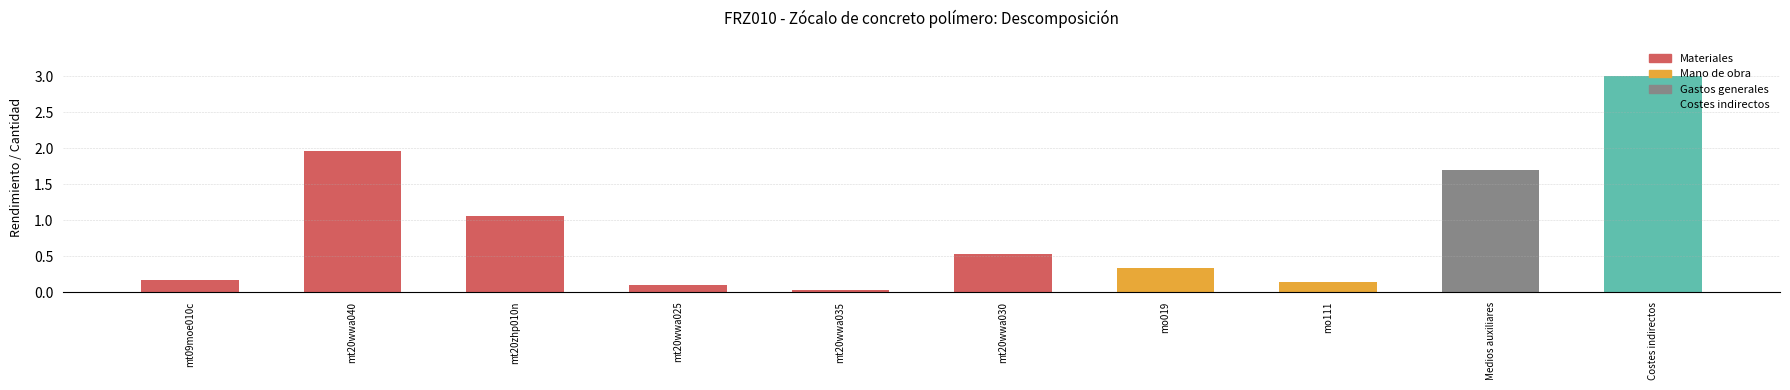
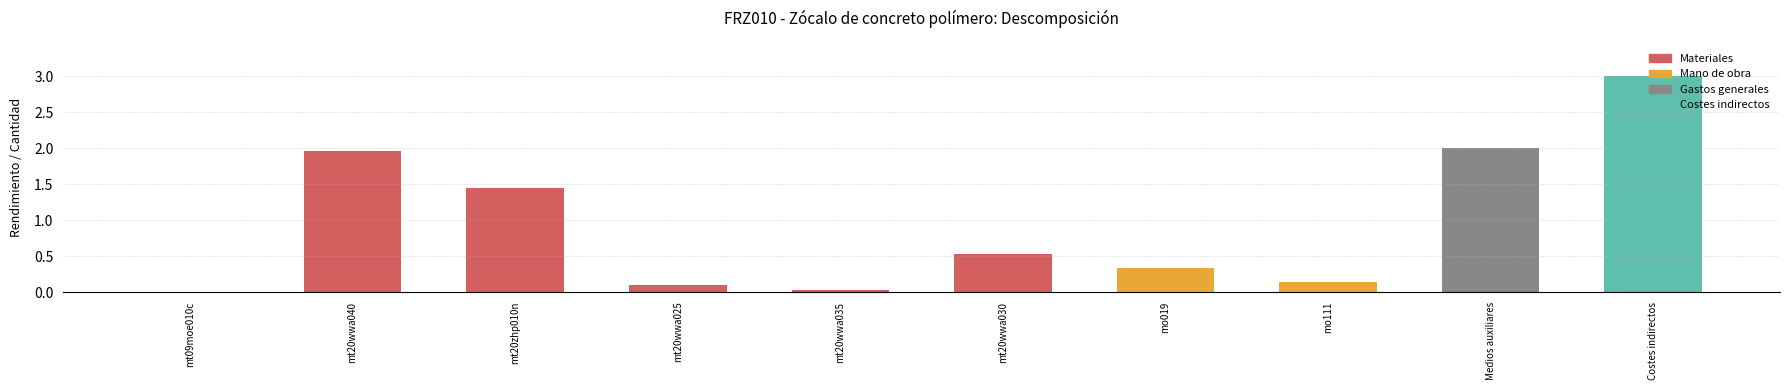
mt09moe010c: 0.2 -> 0.0
mt20zhp010n: 1.1 -> 1.5
Medios auxiliares: 1.7 -> 2.0
